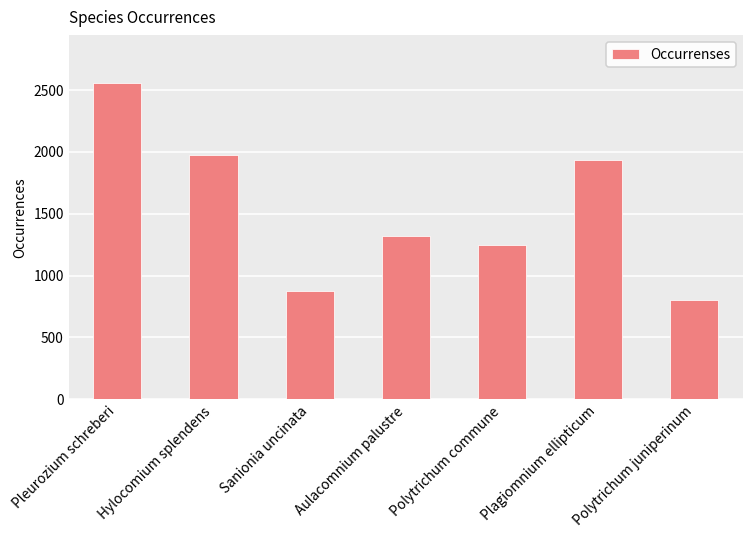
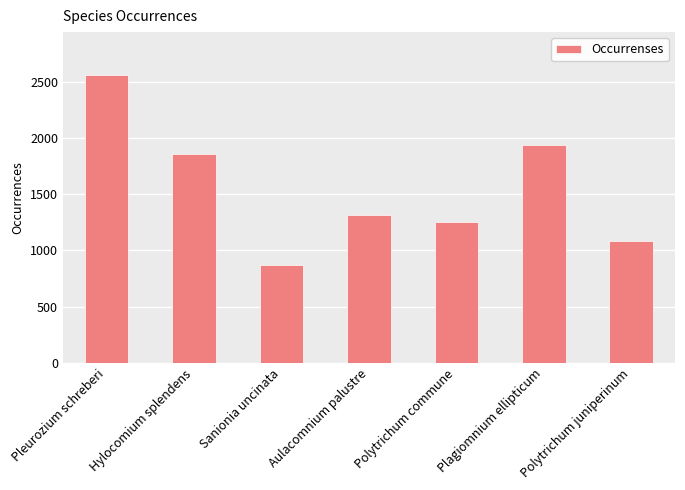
Hylocomium splendens: 1970 -> 1860
Polytrichum juniperinum: 800 -> 1080
